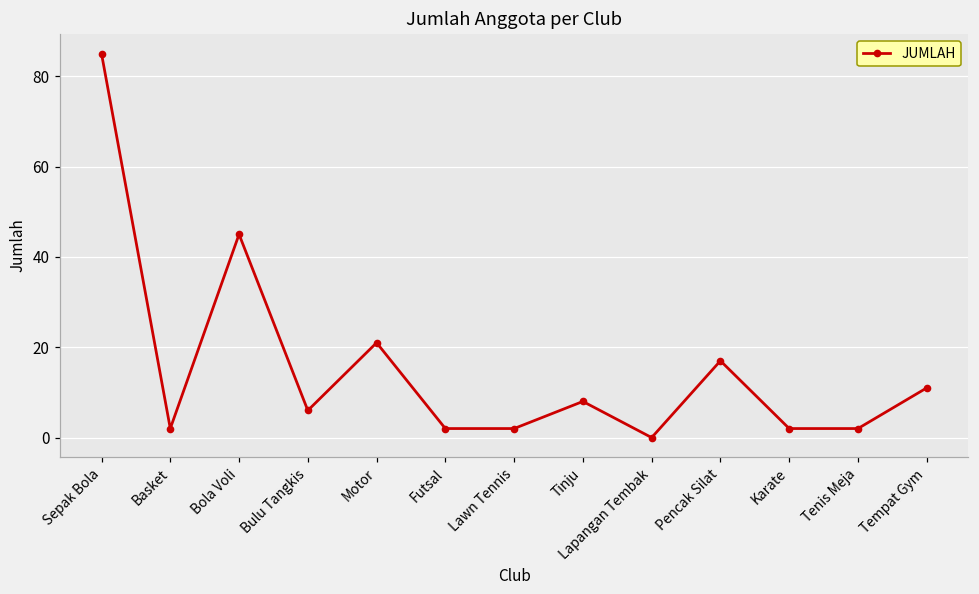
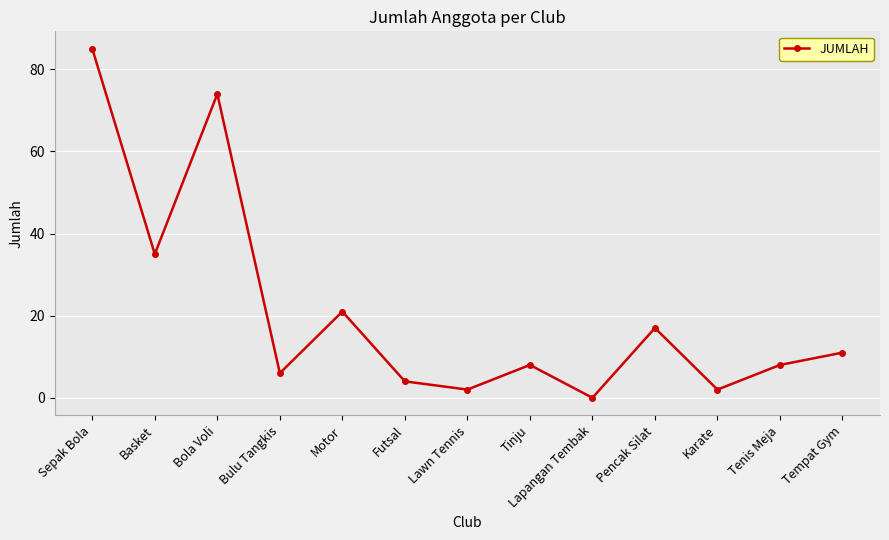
Basket: 2 -> 35
Bola Voli: 45 -> 74
Futsal: 2 -> 4
Tenis Meja: 2 -> 8
